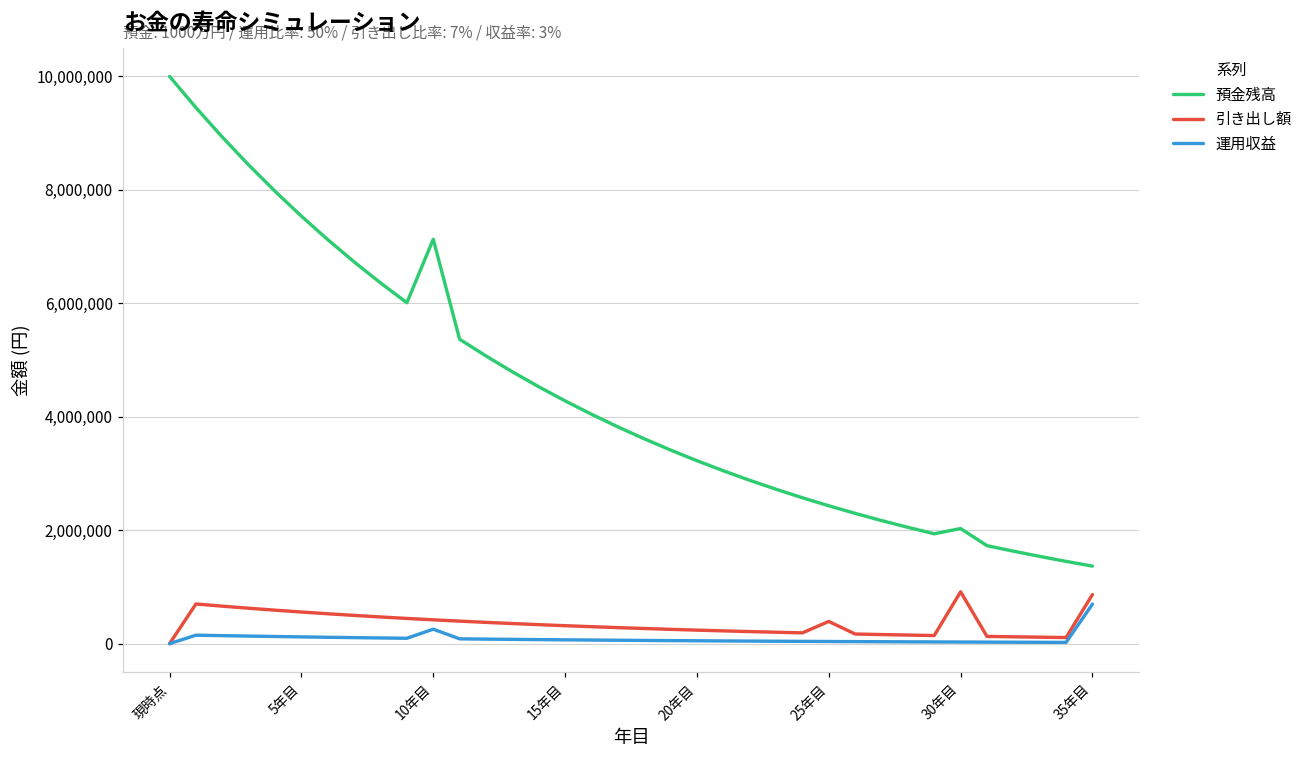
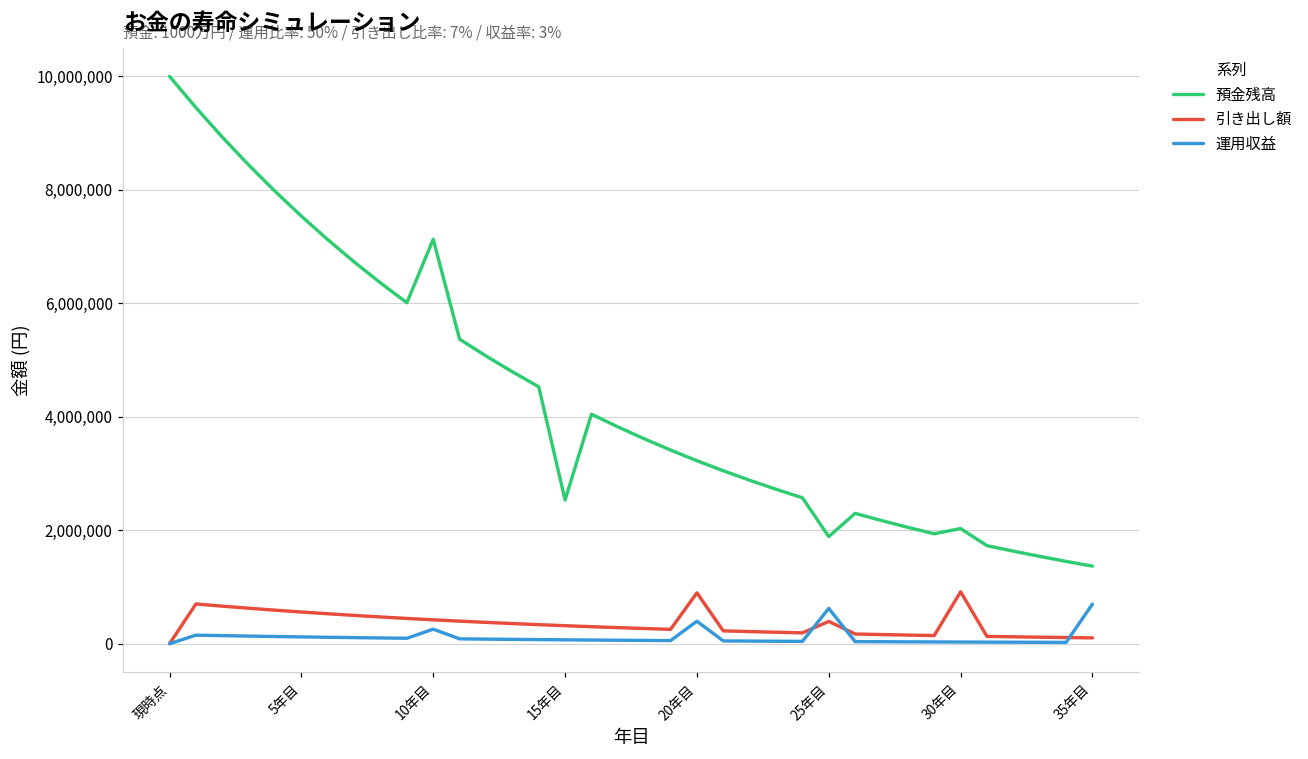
預金残高, 15年目: 4,300,000 -> 2,500,000
引き出し額, 20年目: 200,000 -> 900,000
運用収益, 20年目: 100,000 -> 400,000
預金残高, 25年目: 2,400,000 -> 1,900,000
運用収益, 25年目: 0 -> 600,000
引き出し額, 35年目: 900,000 -> 100,000
